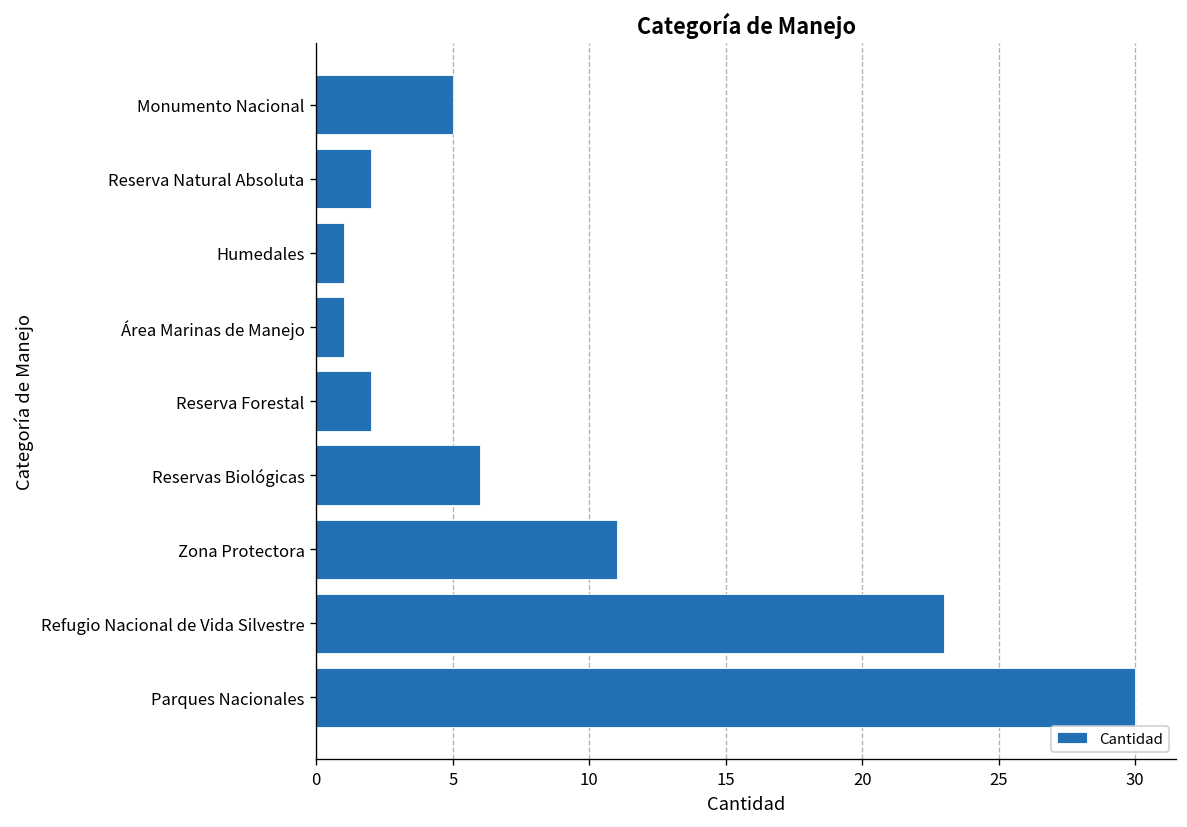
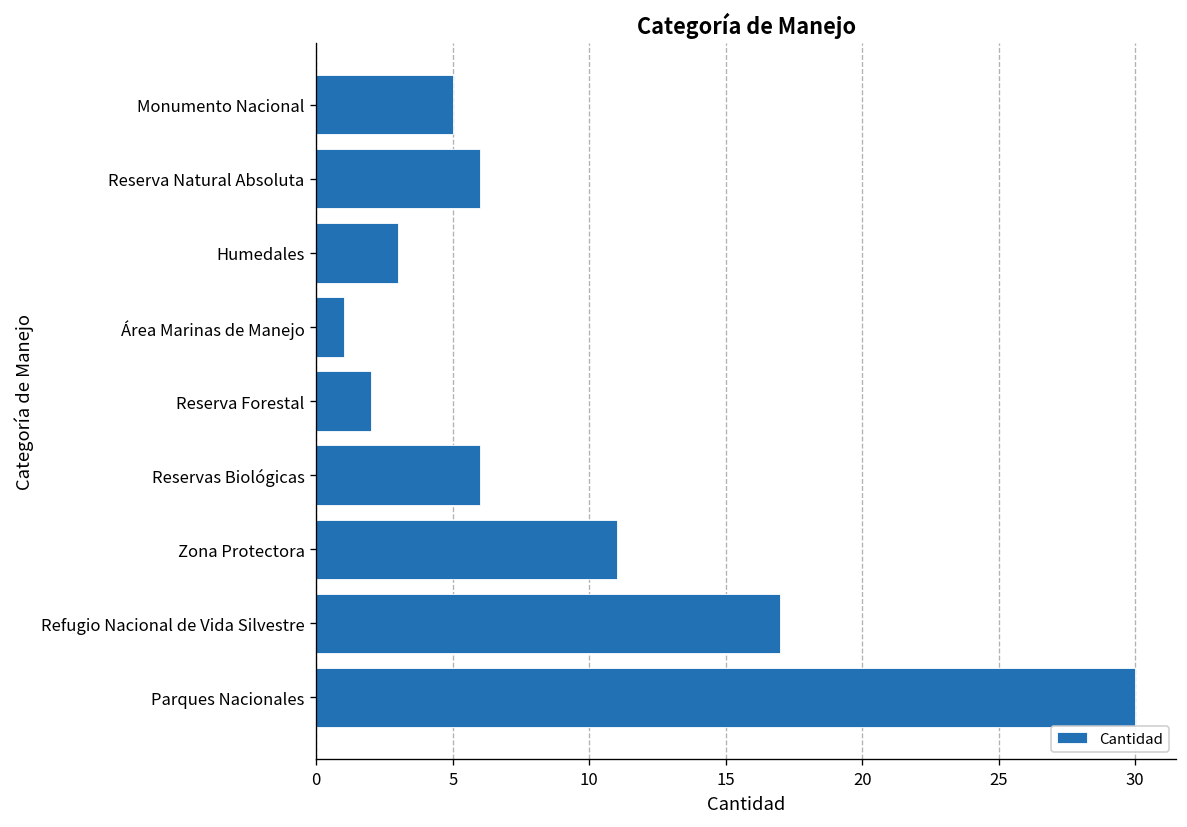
Reserva Natural Absoluta: 2 -> 6
Humedales: 1 -> 3
Refugio Nacional de Vida Silvestre: 23 -> 17
